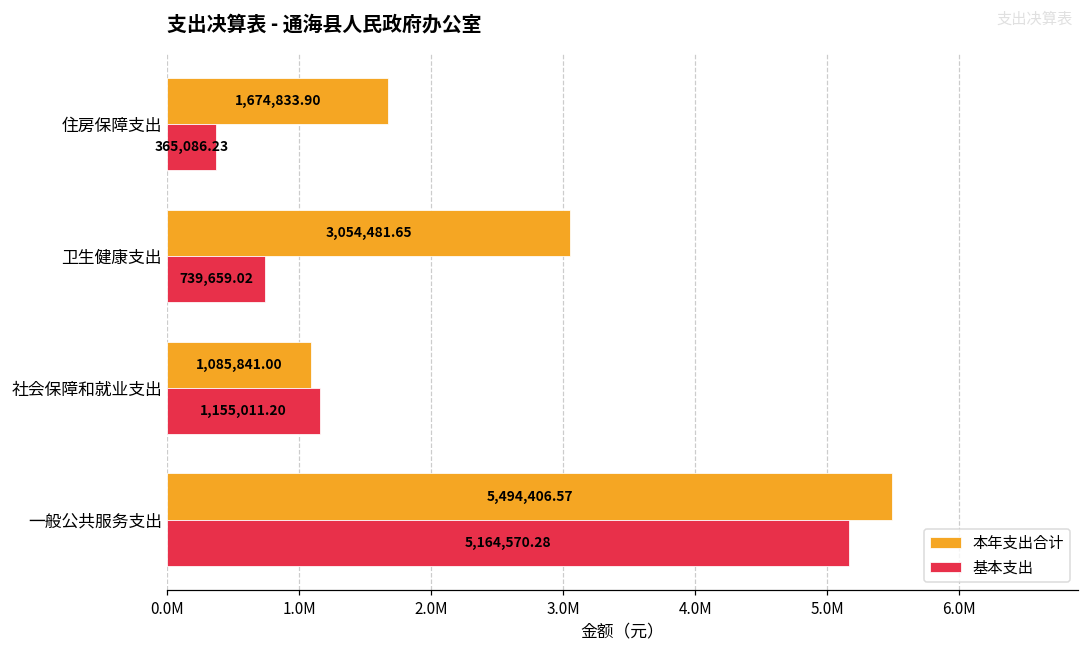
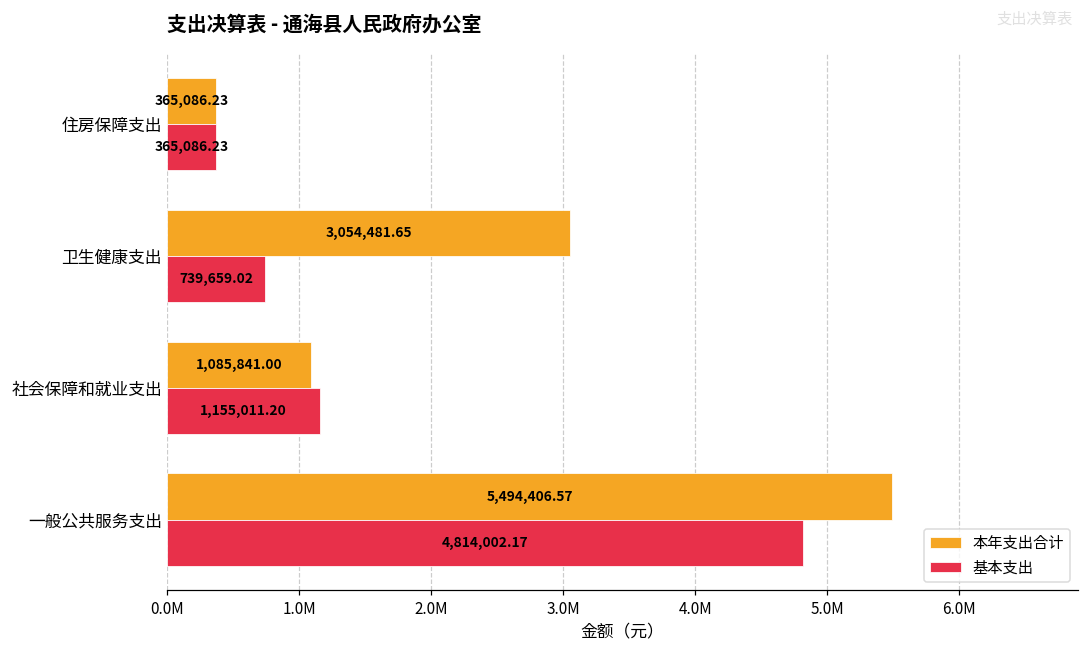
本年支出合计, 住房保障支出: 1,674,833.90 -> 365,086.23
基本支出, 一般公共服务支出: 5,164,570.28 -> 4,814,002.17
